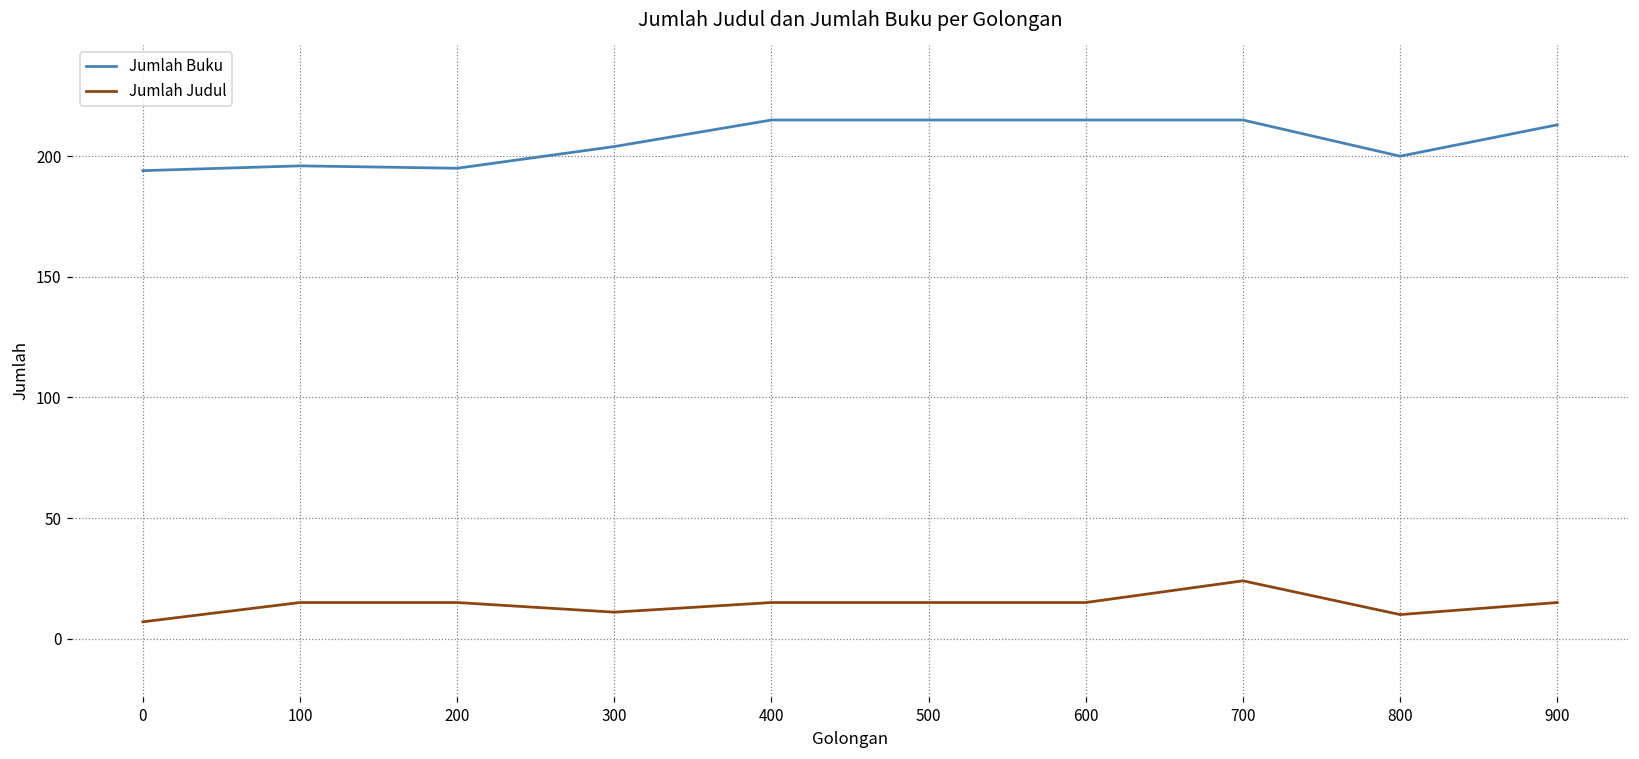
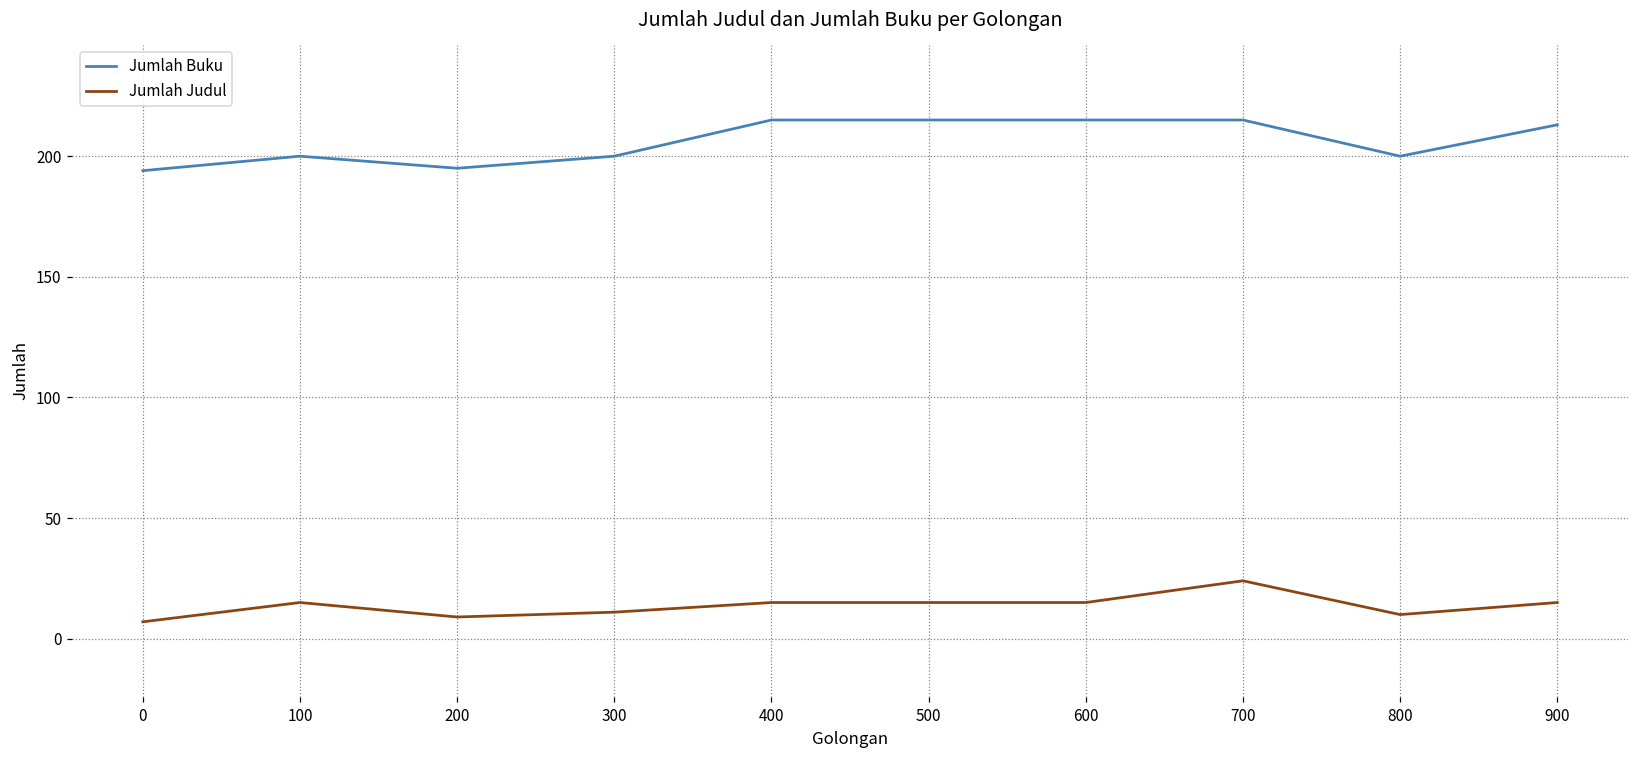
Jumlah Buku, 100: 196 -> 200
Jumlah Judul, 200: 15 -> 9
Jumlah Buku, 300: 204 -> 200
